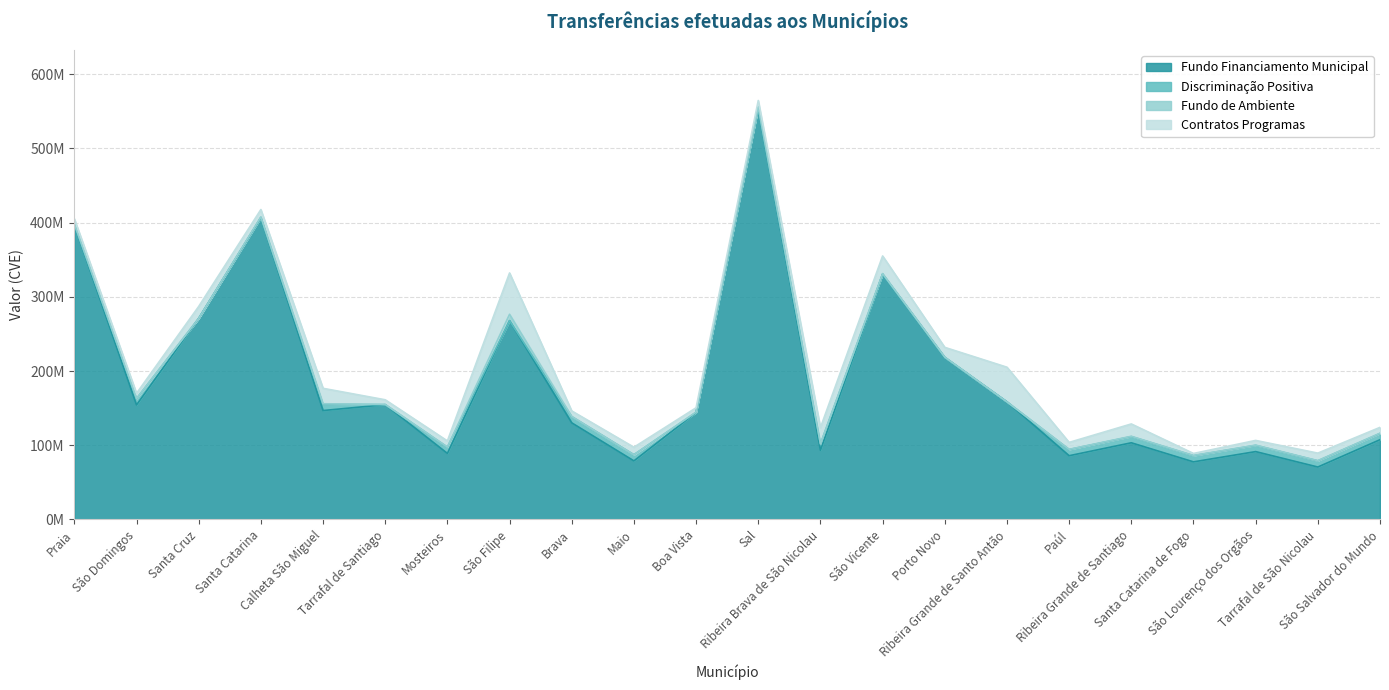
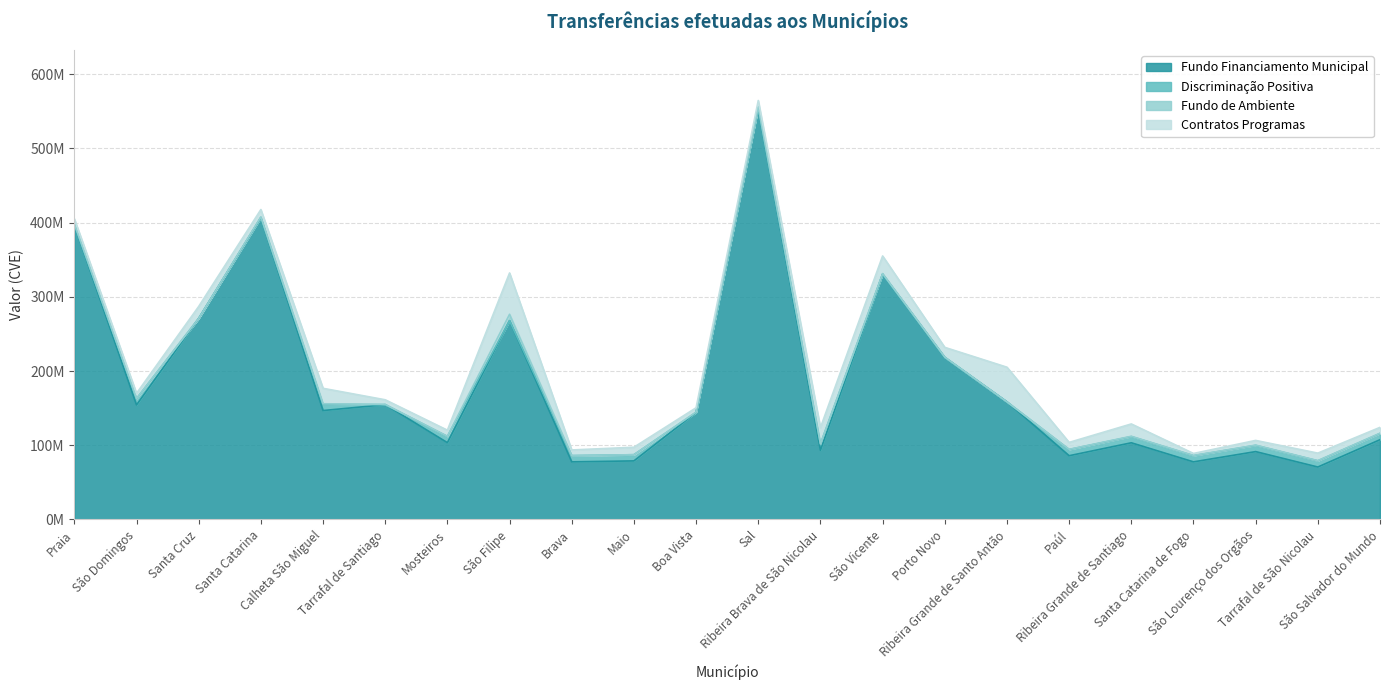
Fundo Financiamento Municipal, Mosteiros: 90000000 -> 100000000
Fundo Financiamento Municipal, Brava: 130000000 -> 80000000
